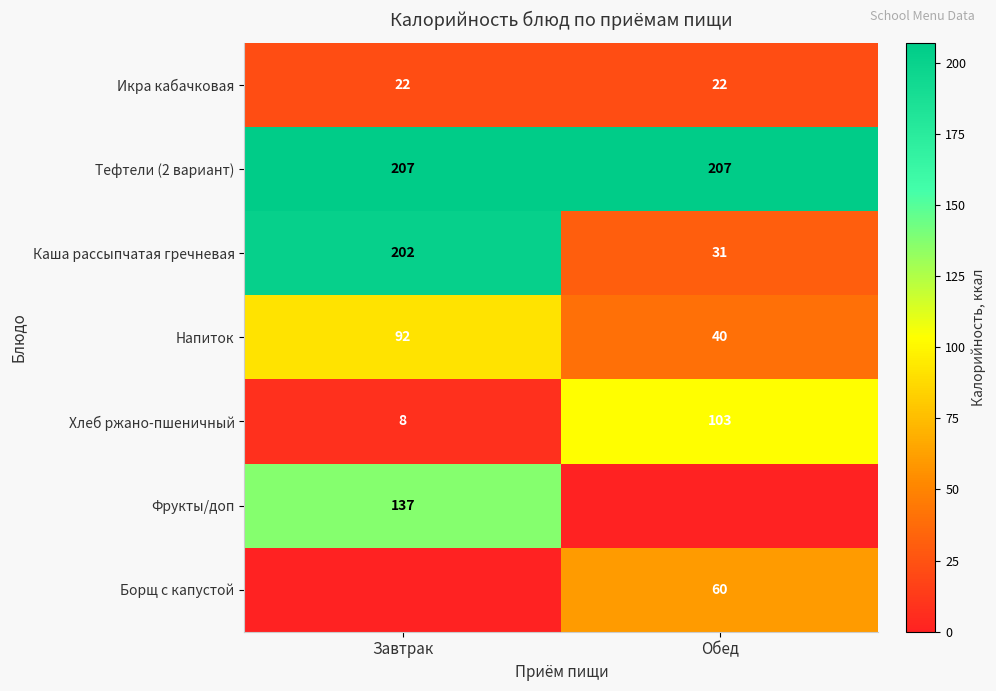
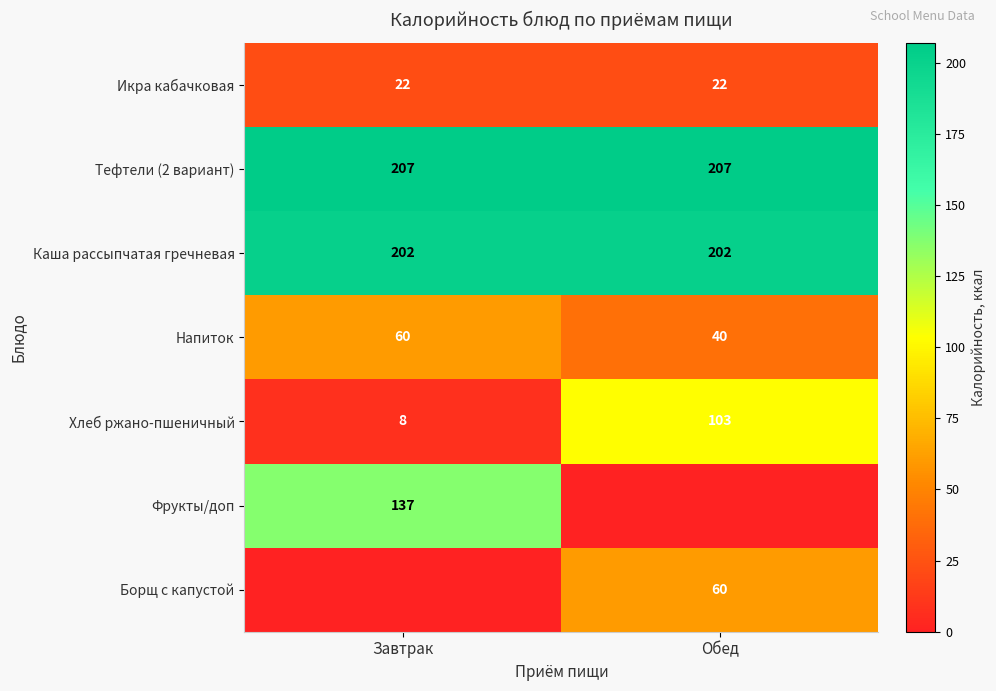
Каша рассыпчатая гречневая, Обед: 31 -> 202
Напиток, Завтрак: 92 -> 60
